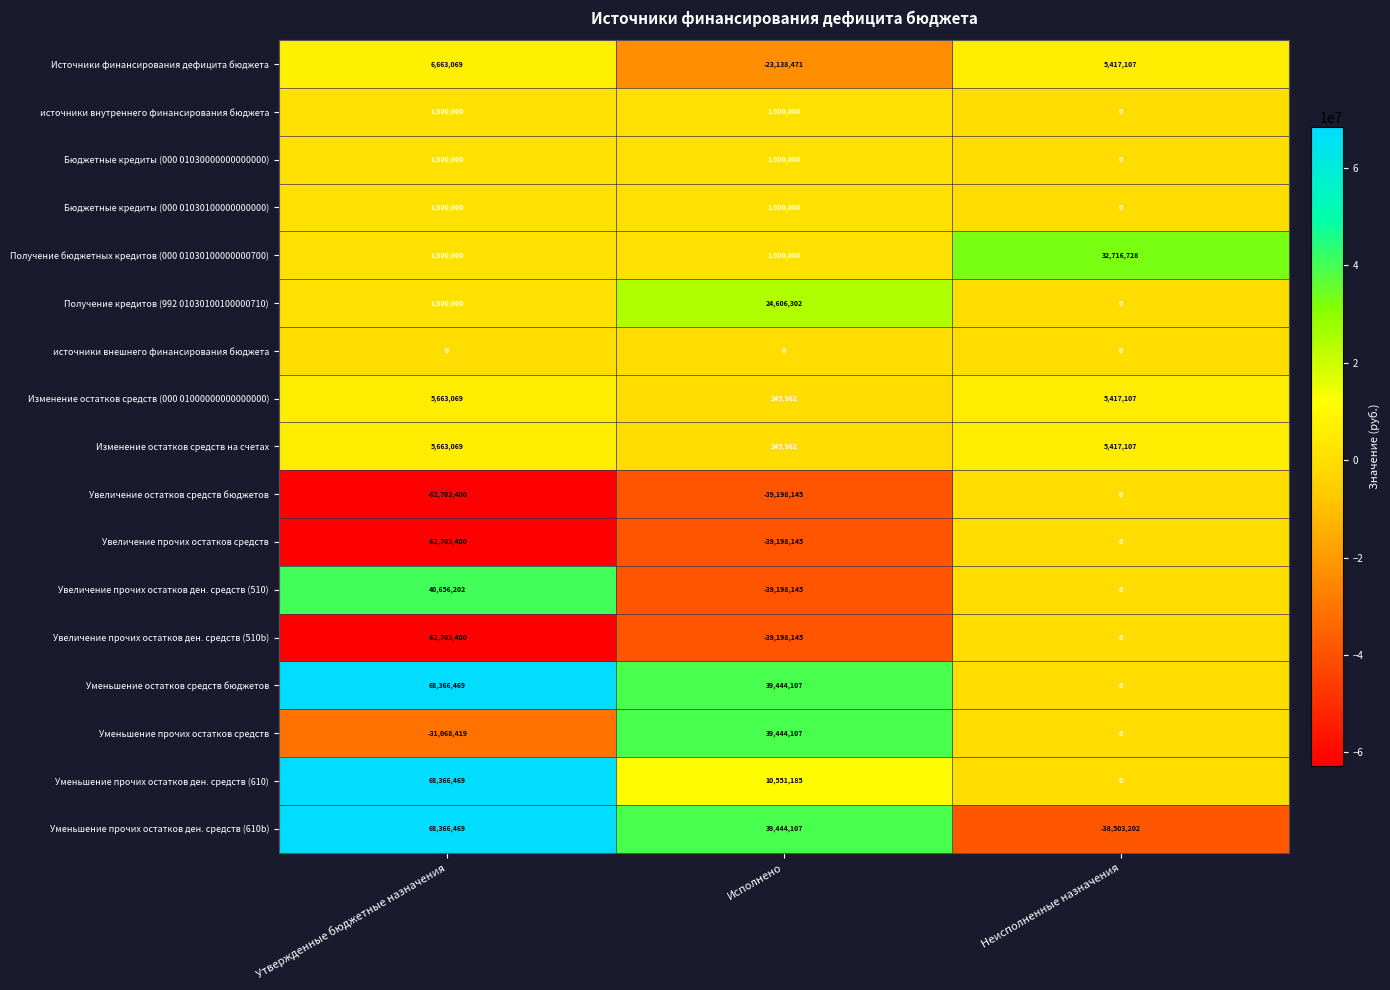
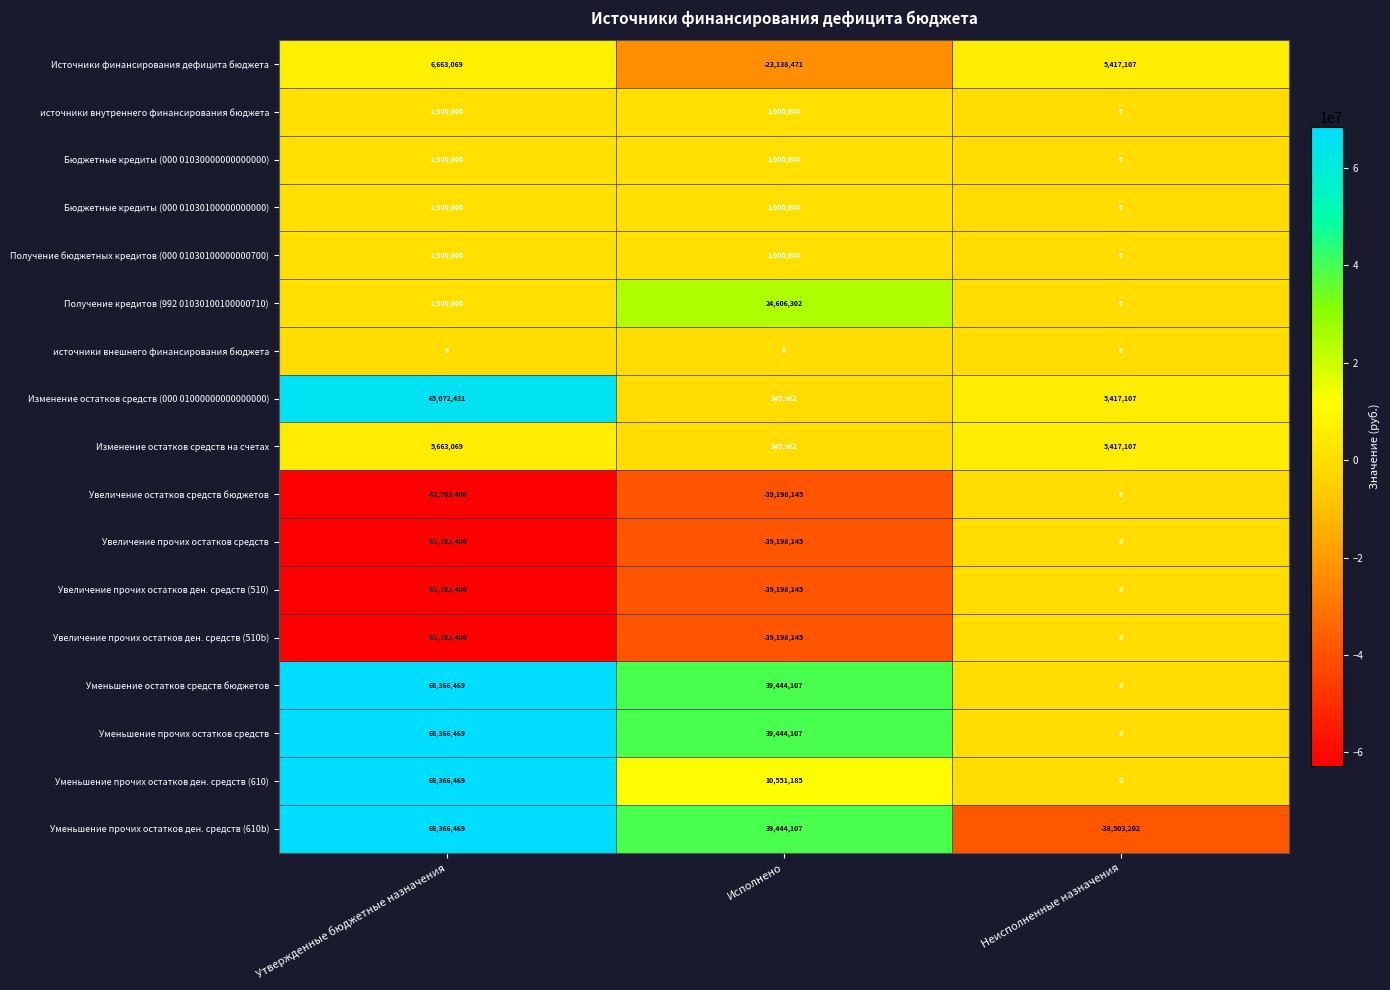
Получение бюджетных кредитов (000 01030100000000700), Неисполненные назначения: 32,716,728 -> 0
Изменение остатков средств (000 01000000000000000), Утвержденные бюджетные назначения: 5,663,069 -> 65,072,431
Увеличение прочих остатков ден. средств (510), Утвержденные бюджетные назначения: 40,656,202 -> -62,703,400
Уменьшение прочих остатков средств, Утвержденные бюджетные назначения: -31,068,419 -> 68,366,469
